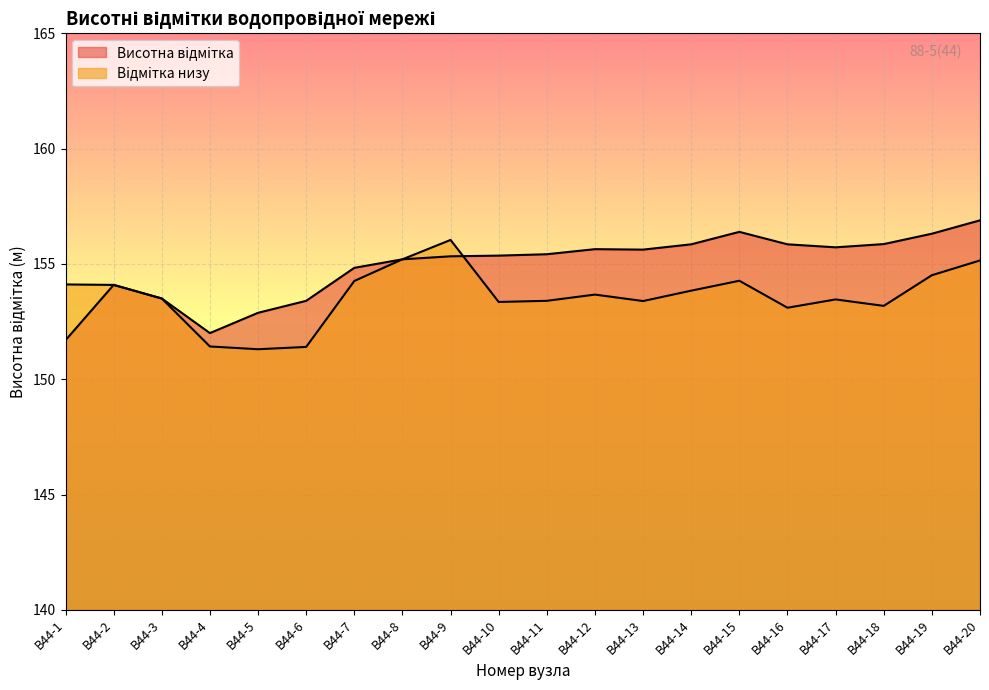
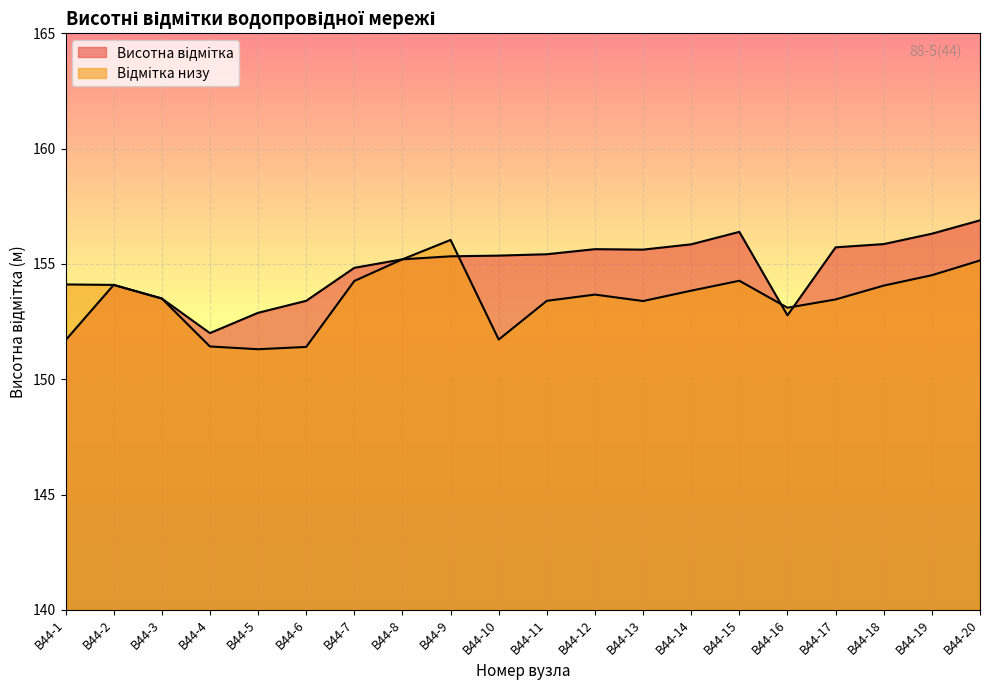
Відмітка низу, В44-10: 153.4 -> 151.7
Висотна відмітка, В44-16: 155.9 -> 152.8
Відмітка низу, В44-18: 153.2 -> 154.1
